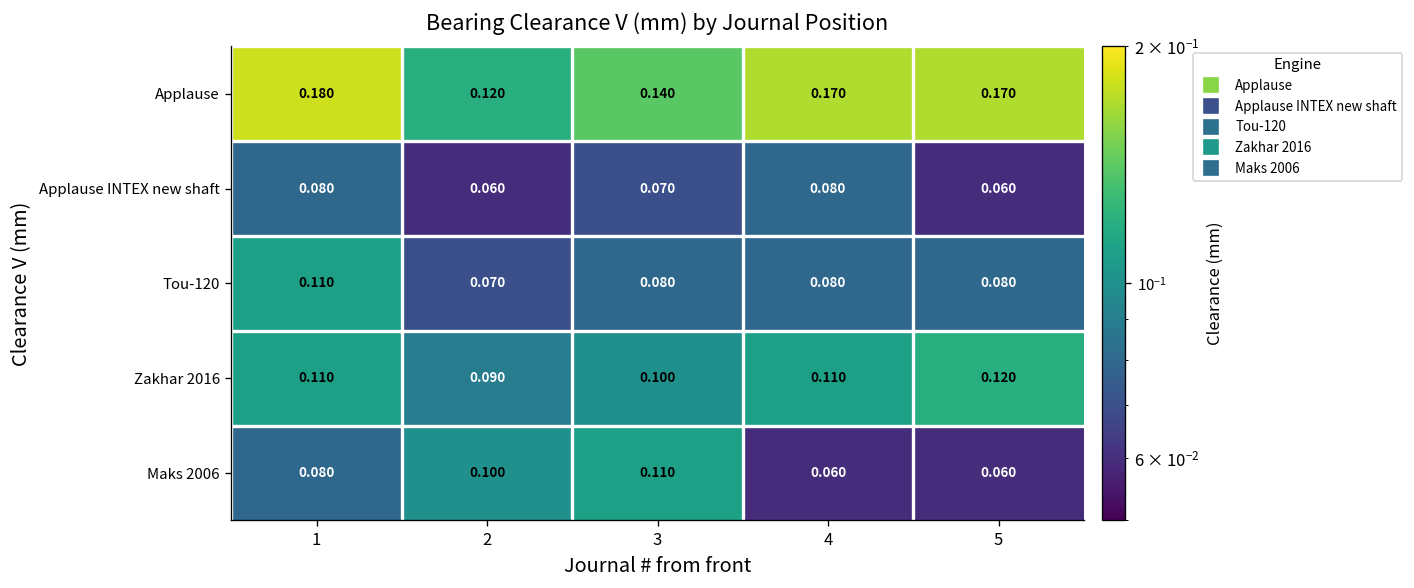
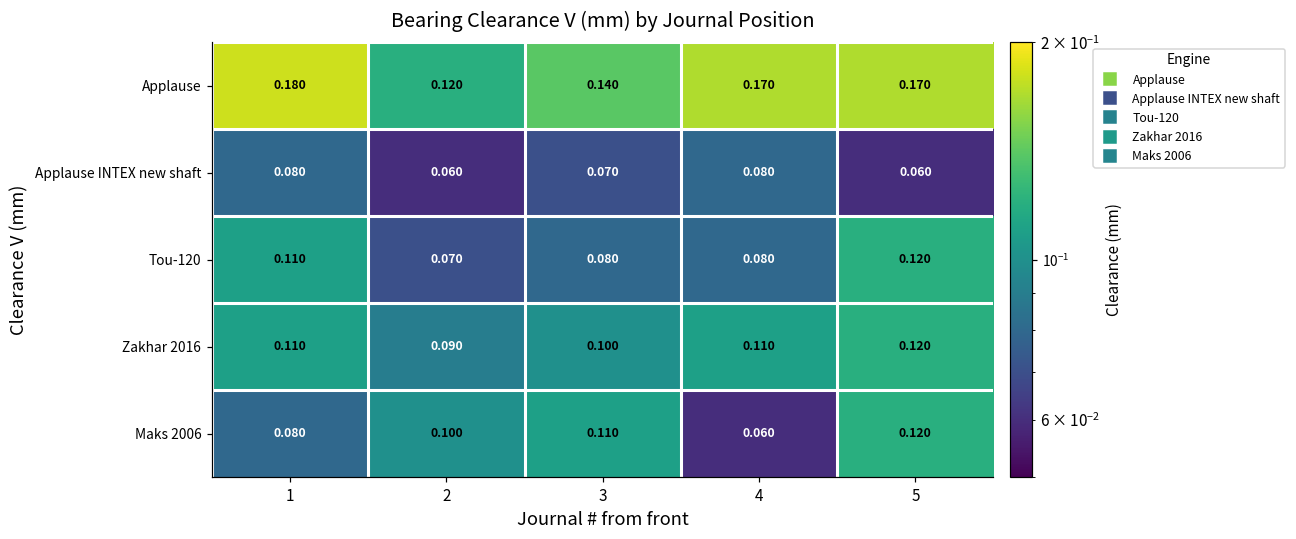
Tou-120, 5: 0.080 -> 0.120
Maks 2006, 5: 0.060 -> 0.120
